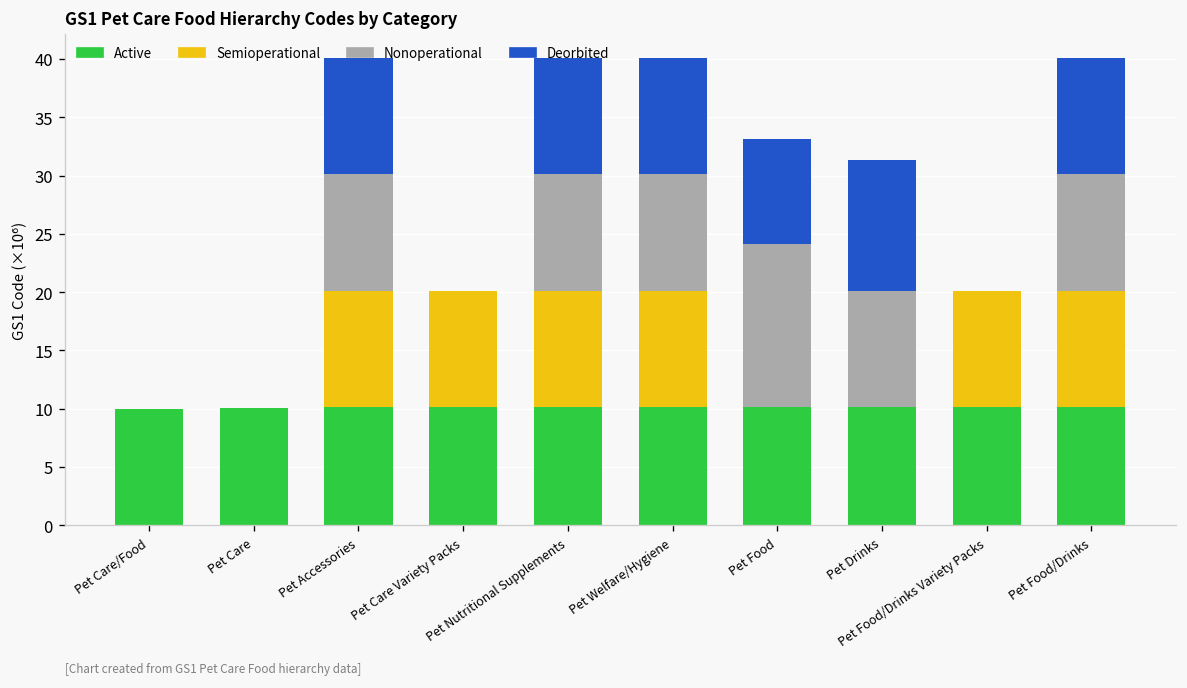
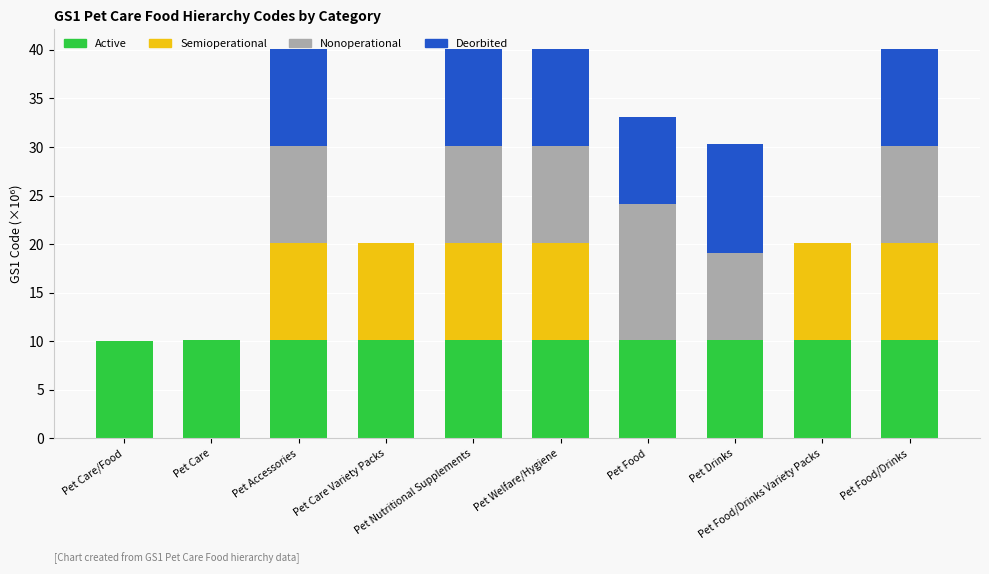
Nonoperational, Pet Drinks: 10 -> 9
